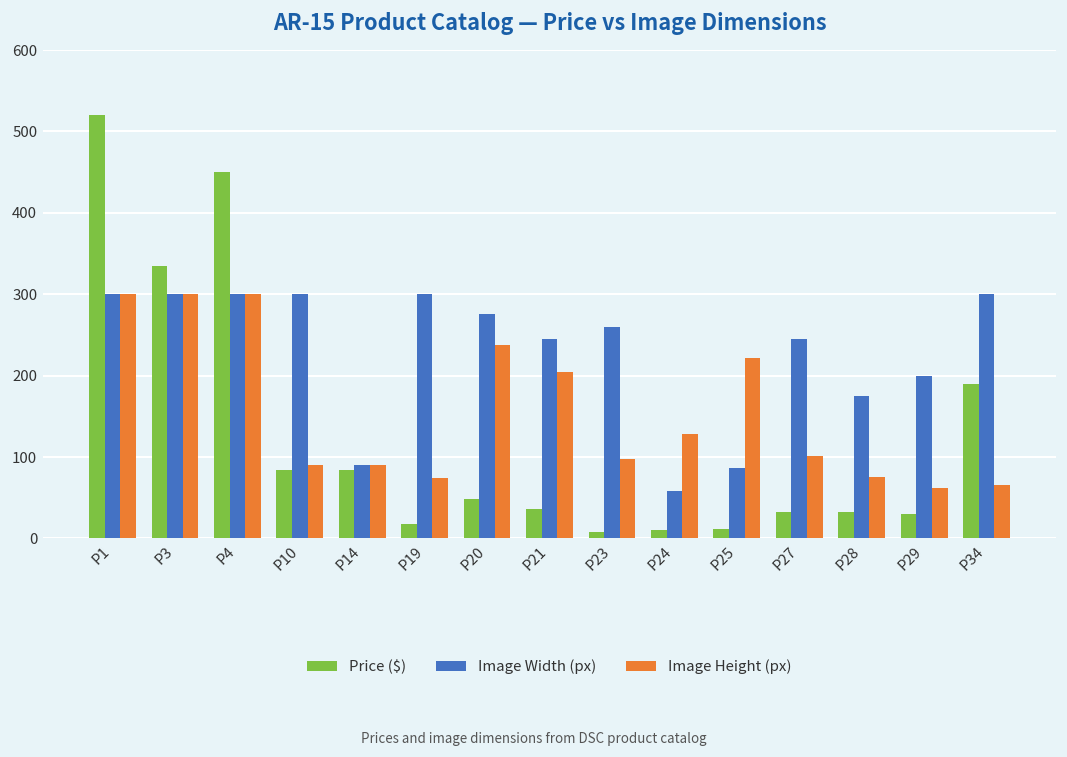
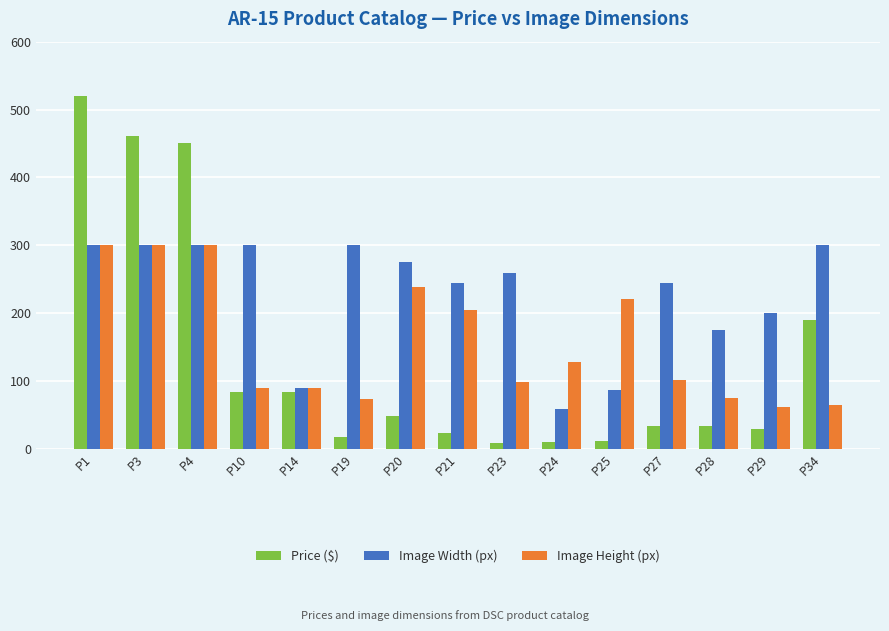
Price ($), P3: 330 -> 460
Price ($), P21: 40 -> 20
